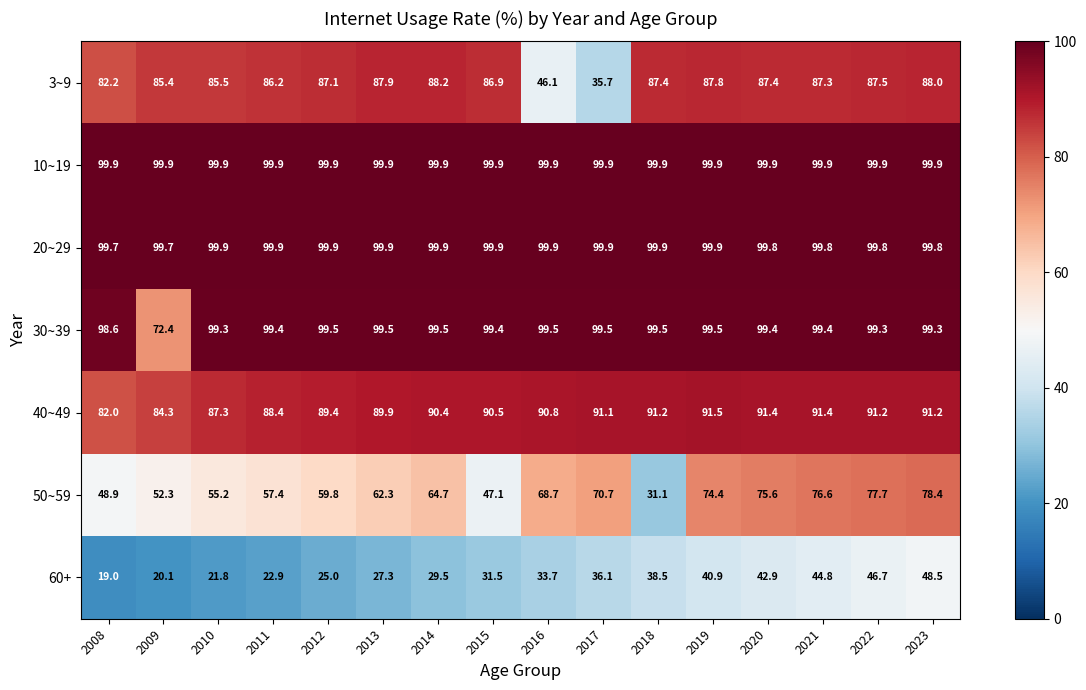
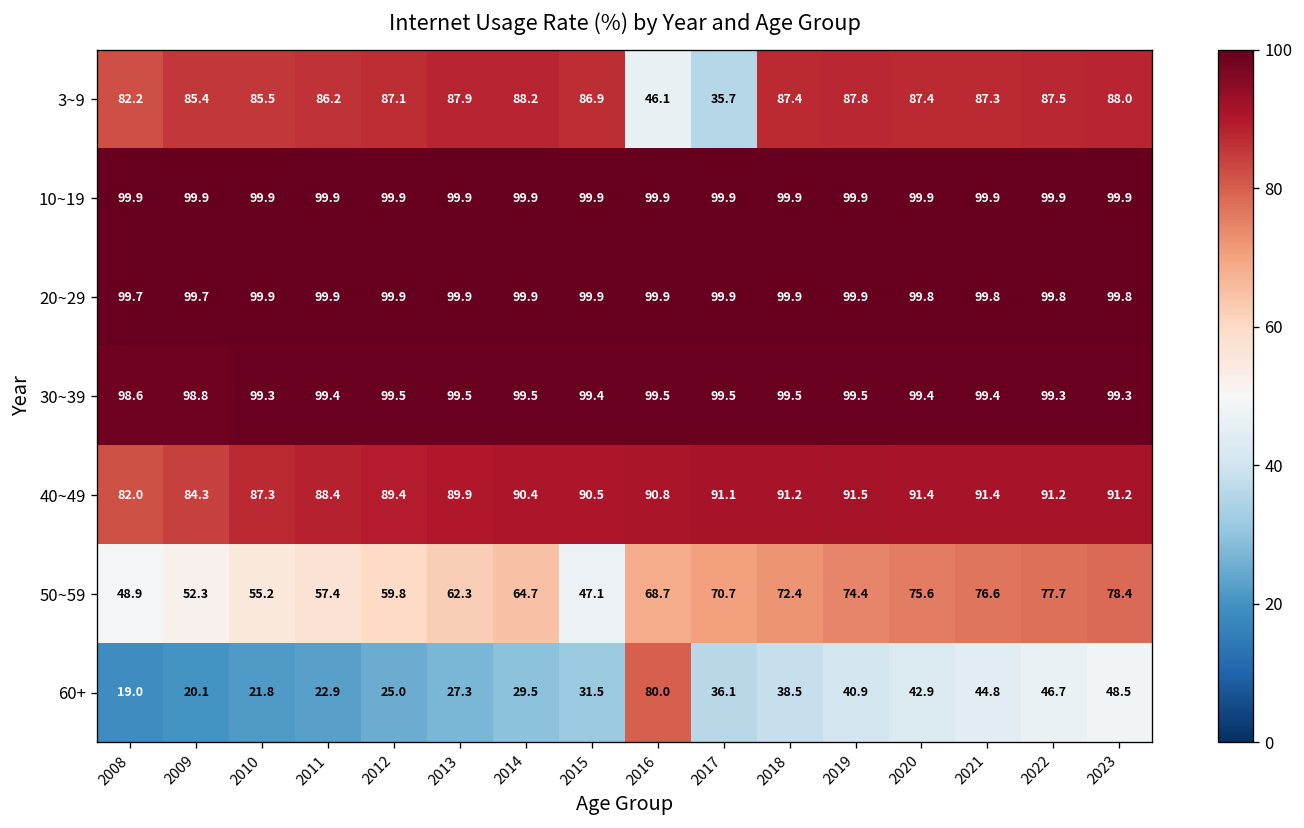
30~39, 2009: 72.4 -> 98.8
50~59, 2018: 31.1 -> 72.4
60+, 2016: 33.7 -> 80.0
